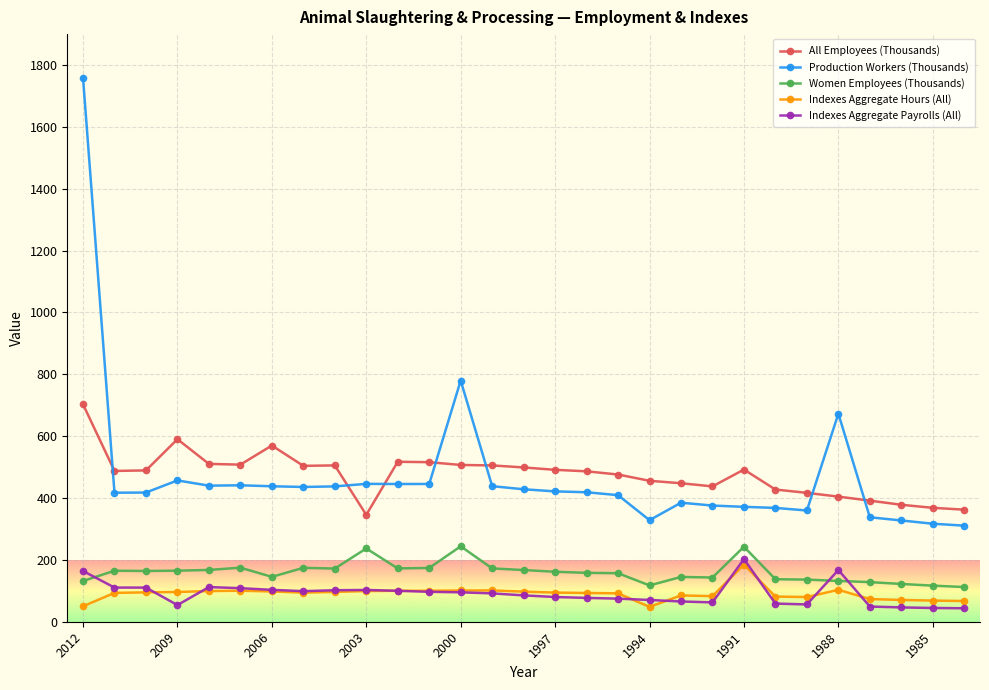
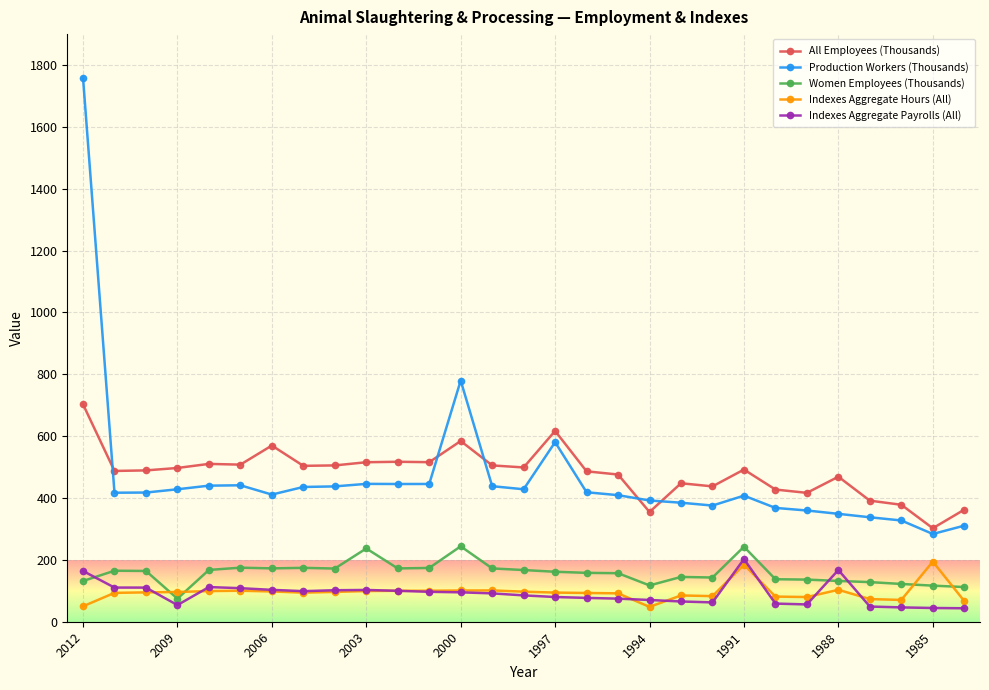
All Employees (Thousands), 2009: 590 -> 500
Production Workers (Thousands), 2009: 460 -> 430
Women Employees (Thousands), 2009: 170 -> 70
Production Workers (Thousands), 2006: 440 -> 410
Women Employees (Thousands), 2006: 150 -> 170
All Employees (Thousands), 2003: 350 -> 520
All Employees (Thousands), 2000: 510 -> 580
All Employees (Thousands), 1997: 490 -> 620
Production Workers (Thousands), 1997: 420 -> 580
All Employees (Thousands), 1994: 460 -> 350
Production Workers (Thousands), 1994: 330 -> 390
Production Workers (Thousands), 1991: 370 -> 410
All Employees (Thousands), 1988: 400 -> 470
Production Workers (Thousands), 1988: 670 -> 350
All Employees (Thousands), 1985: 370 -> 300
Production Workers (Thousands), 1985: 320 -> 280
Indexes Aggregate Hours (All), 1985: 70 -> 190
